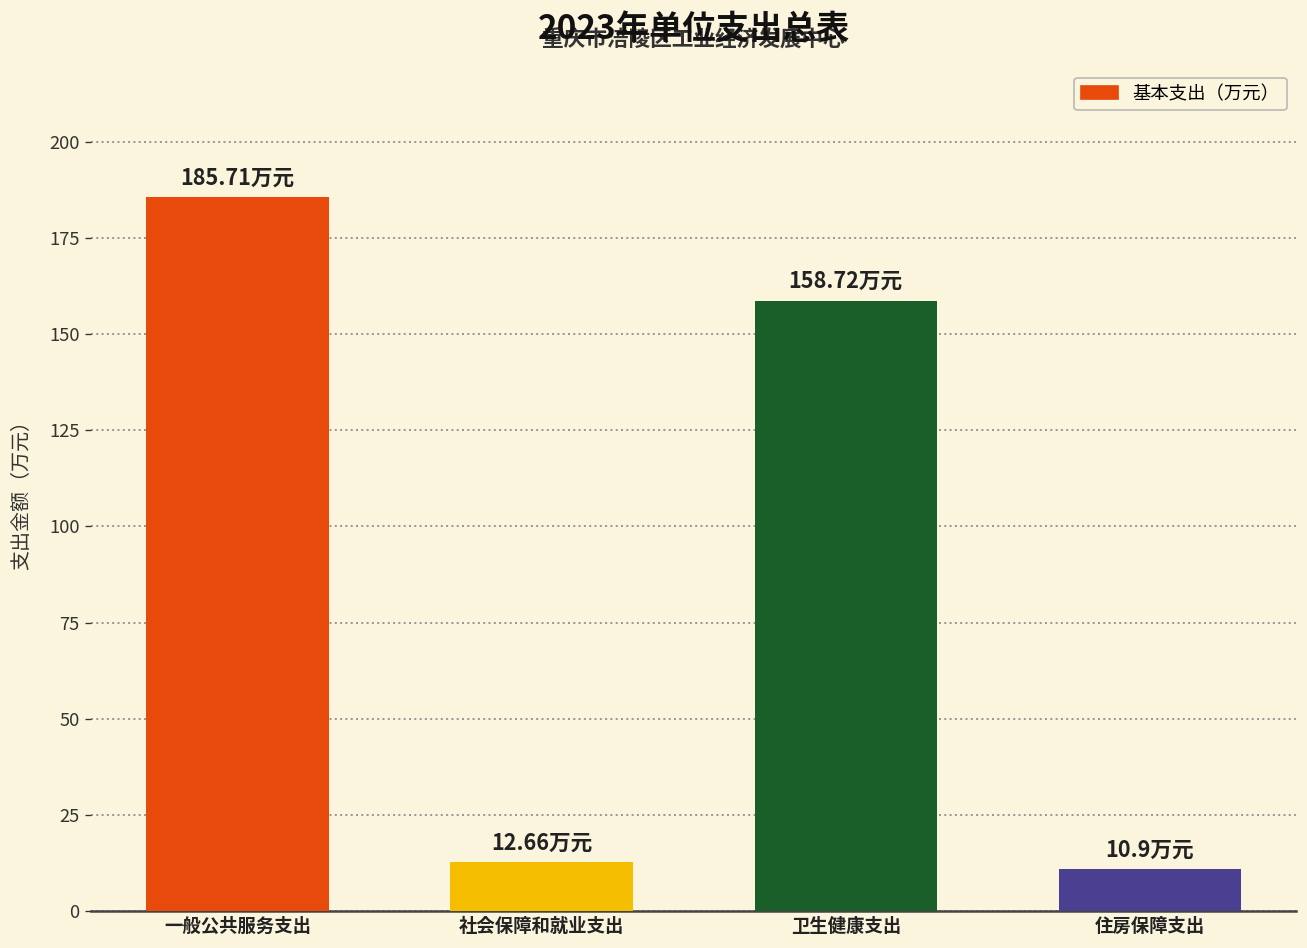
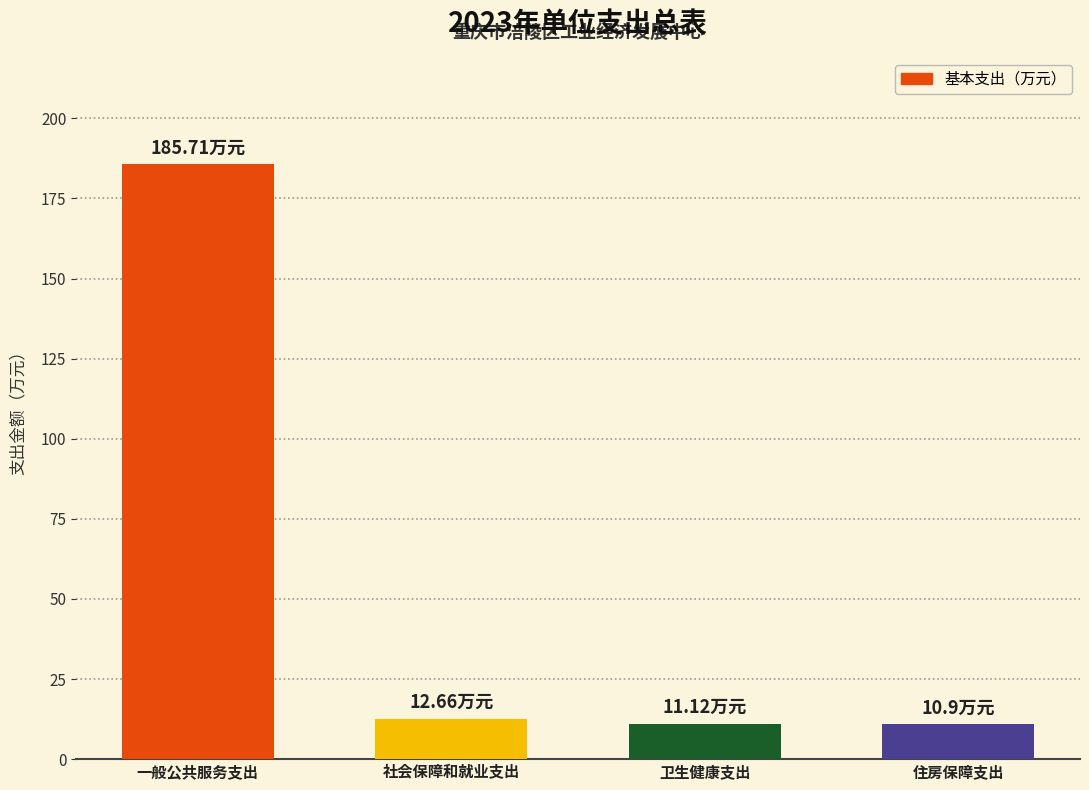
卫生健康支出: 158.72 -> 11.12
